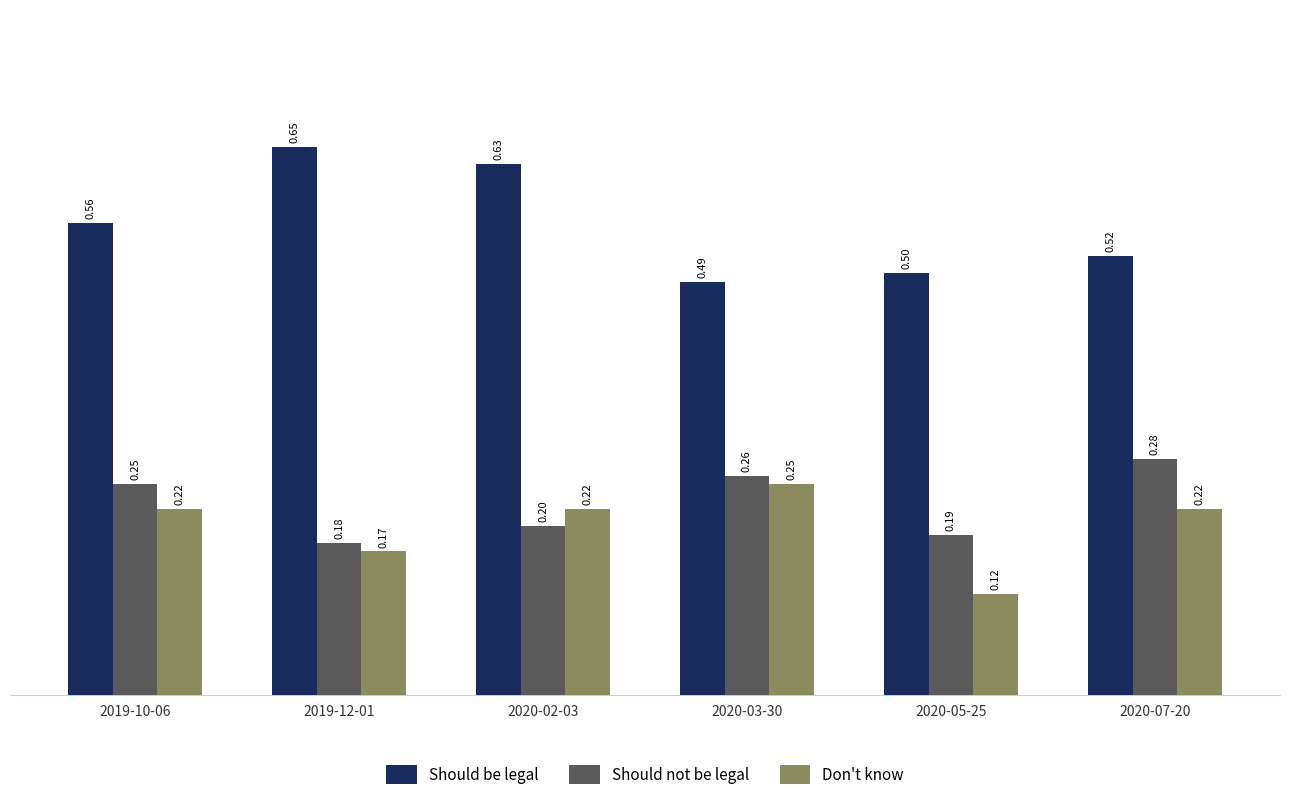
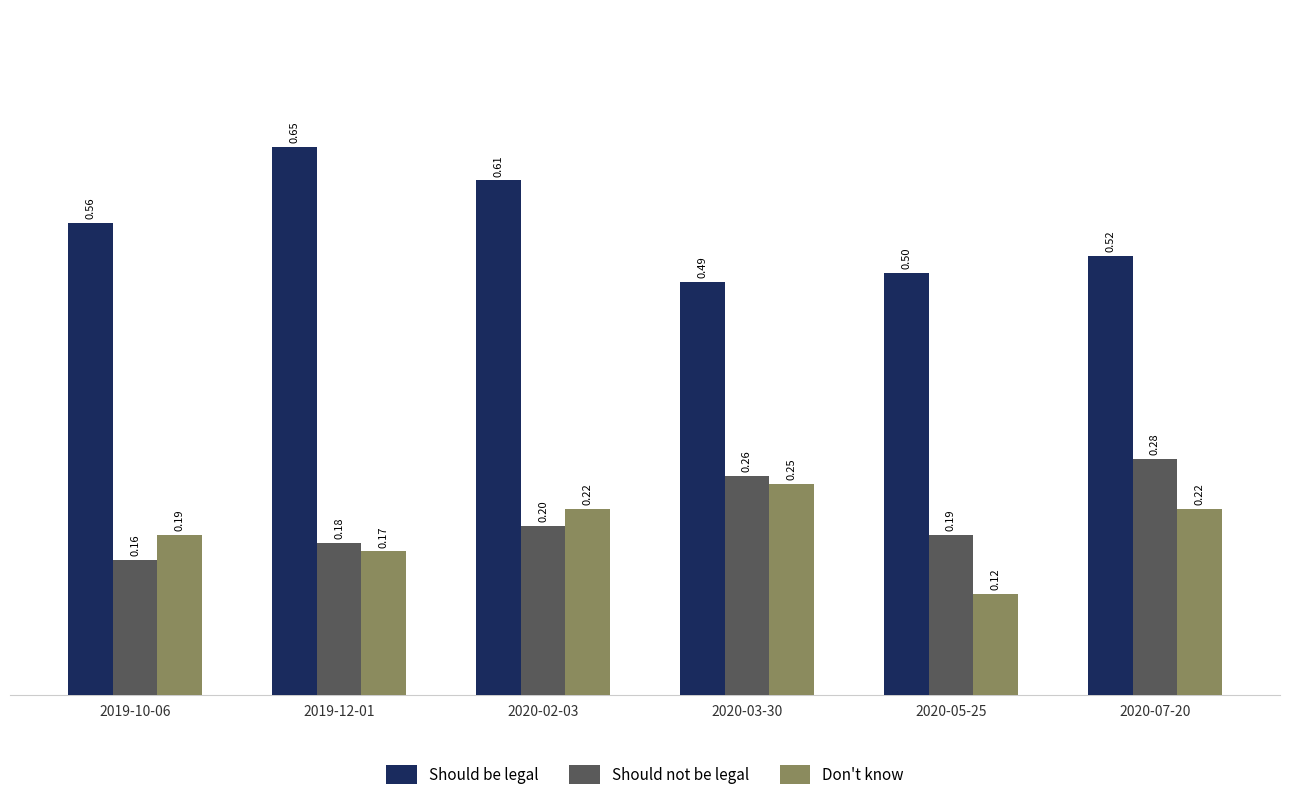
Should not be legal, 2019-10-06: 0.25 -> 0.16
Don't know, 2019-10-06: 0.22 -> 0.19
Should be legal, 2020-02-03: 0.63 -> 0.61
